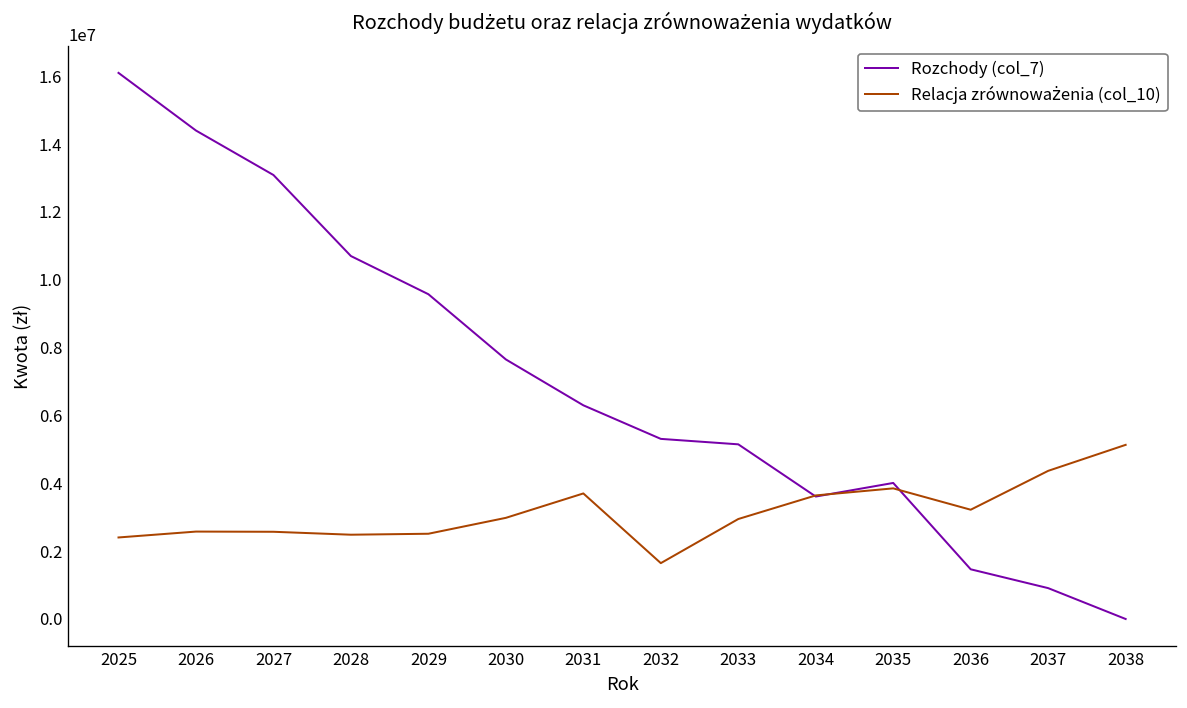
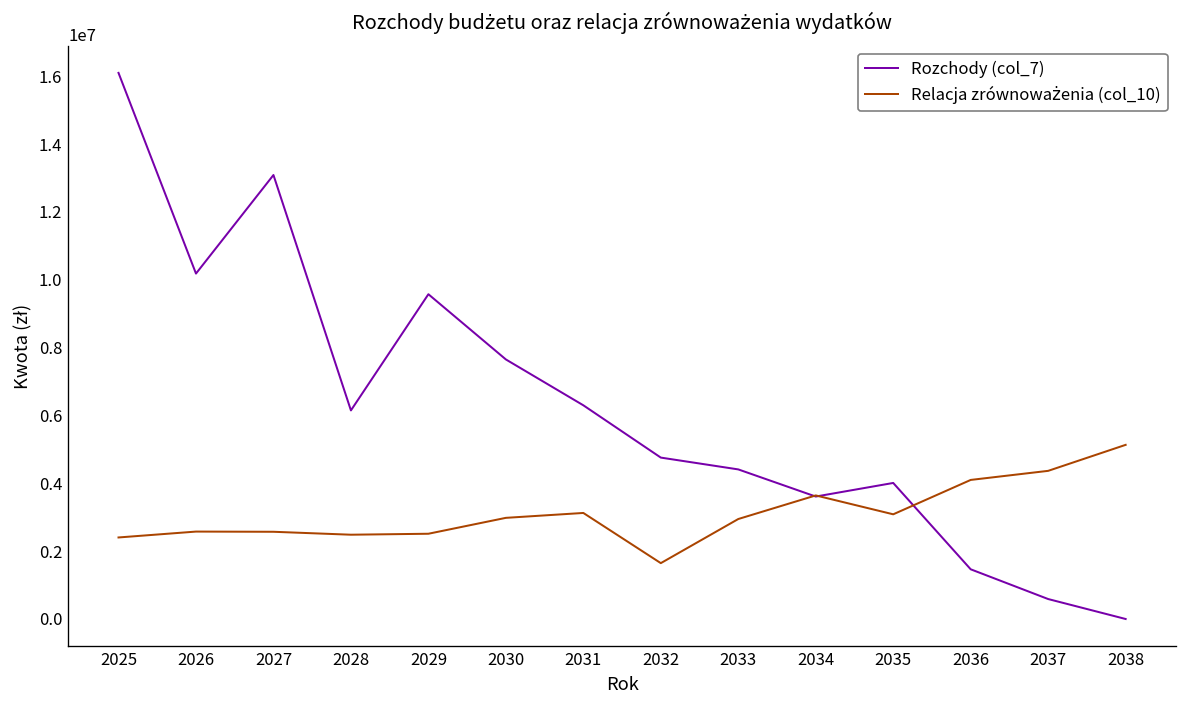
Rozchody (col_7), 2026: 14400000 -> 10200000
Rozchody (col_7), 2028: 10700000 -> 6100000
Relacja zrównoważenia (col_10), 2031: 3700000 -> 3100000
Rozchody (col_7), 2032: 5300000 -> 4800000
Rozchody (col_7), 2033: 5100000 -> 4400000
Relacja zrównoważenia (col_10), 2035: 3900000 -> 3100000
Relacja zrównoważenia (col_10), 2036: 3200000 -> 4100000
Rozchody (col_7), 2037: 900000 -> 600000
